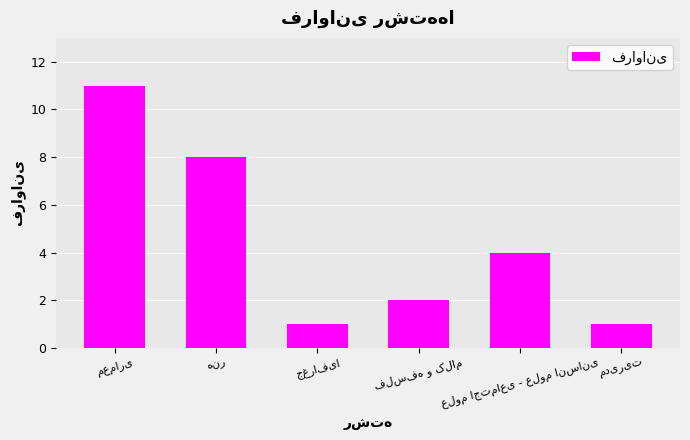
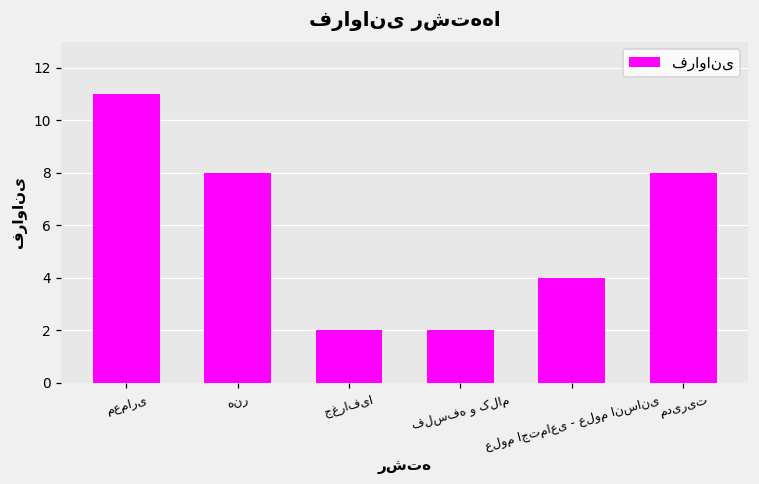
جغرافیا: 1 -> 2
مدیریت: 1 -> 8
